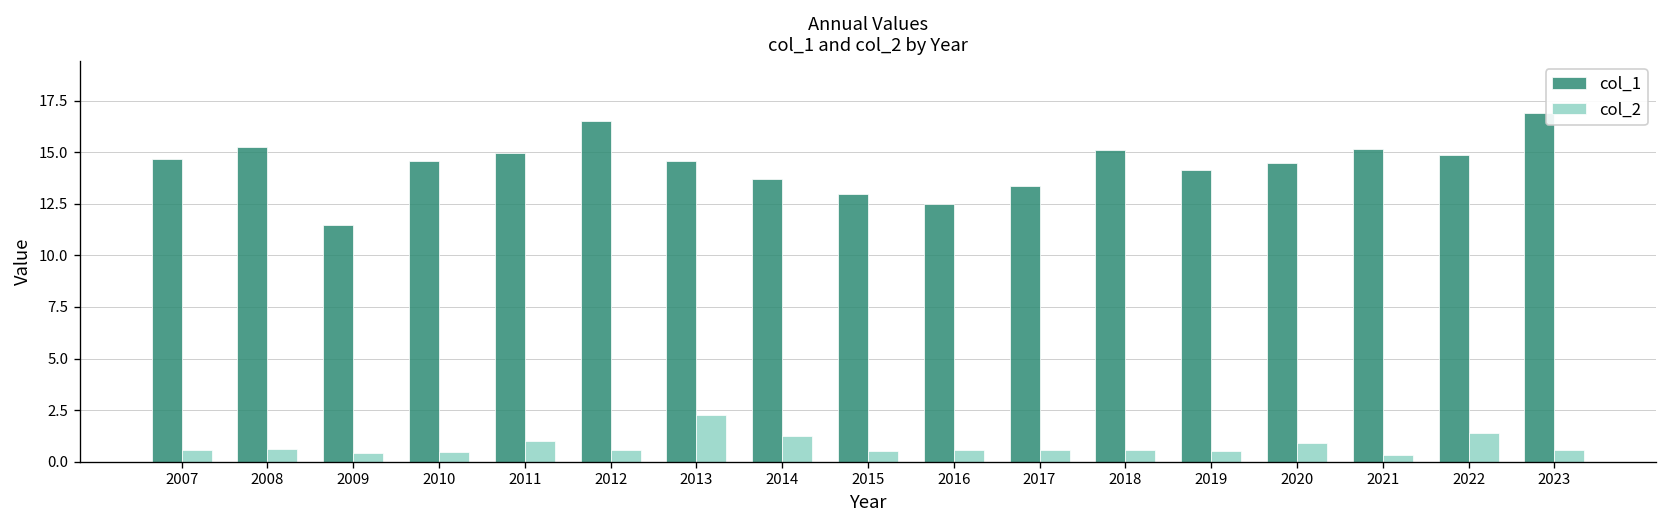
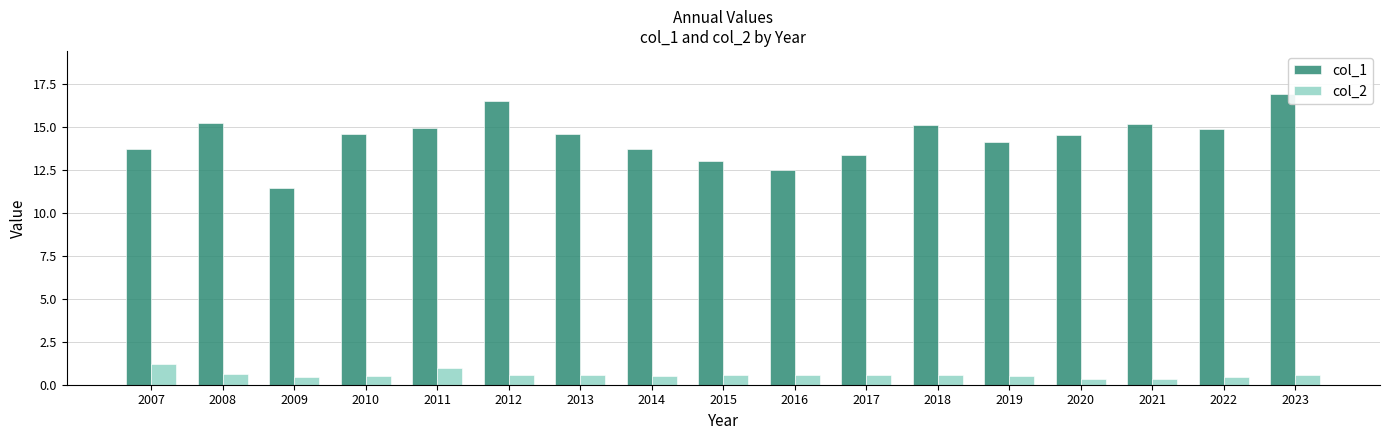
col_1, 2007: 14.7 -> 13.7
col_2, 2007: 0.6 -> 1.2
col_2, 2013: 2.2 -> 0.6
col_2, 2014: 1.2 -> 0.5
col_2, 2020: 0.9 -> 0.3
col_2, 2022: 1.4 -> 0.4
